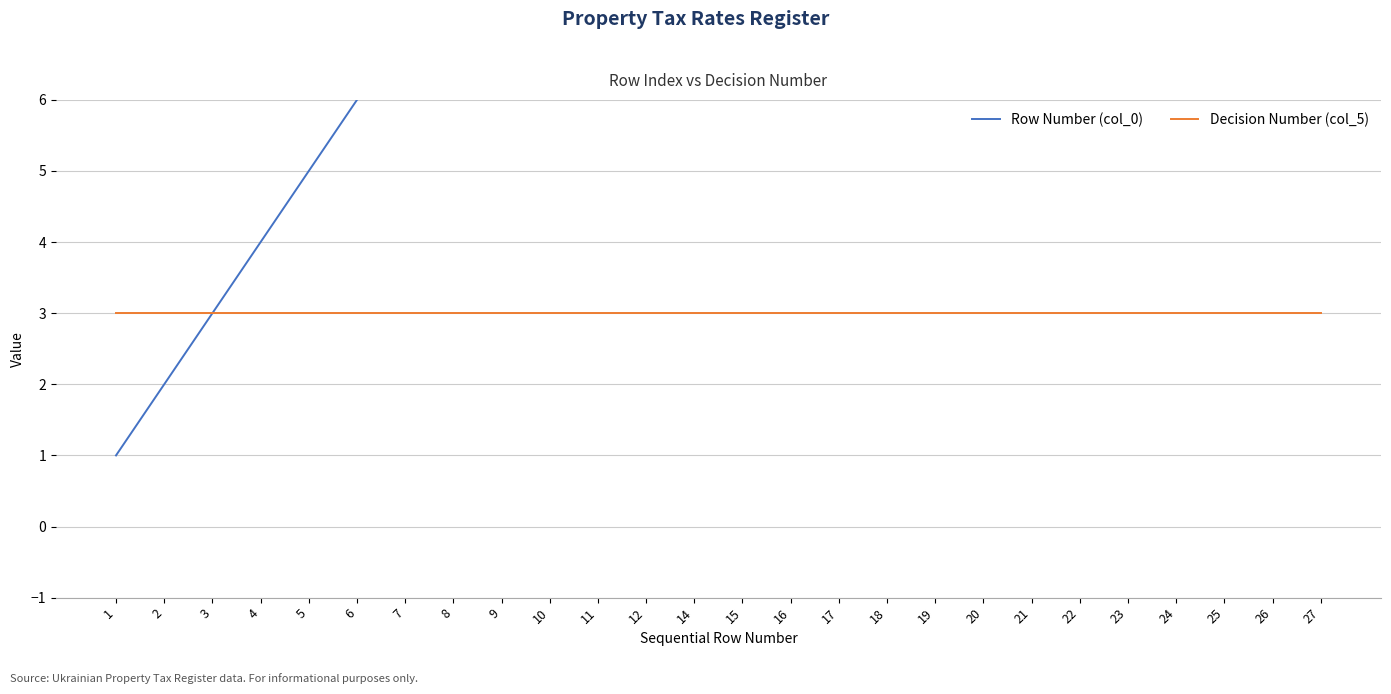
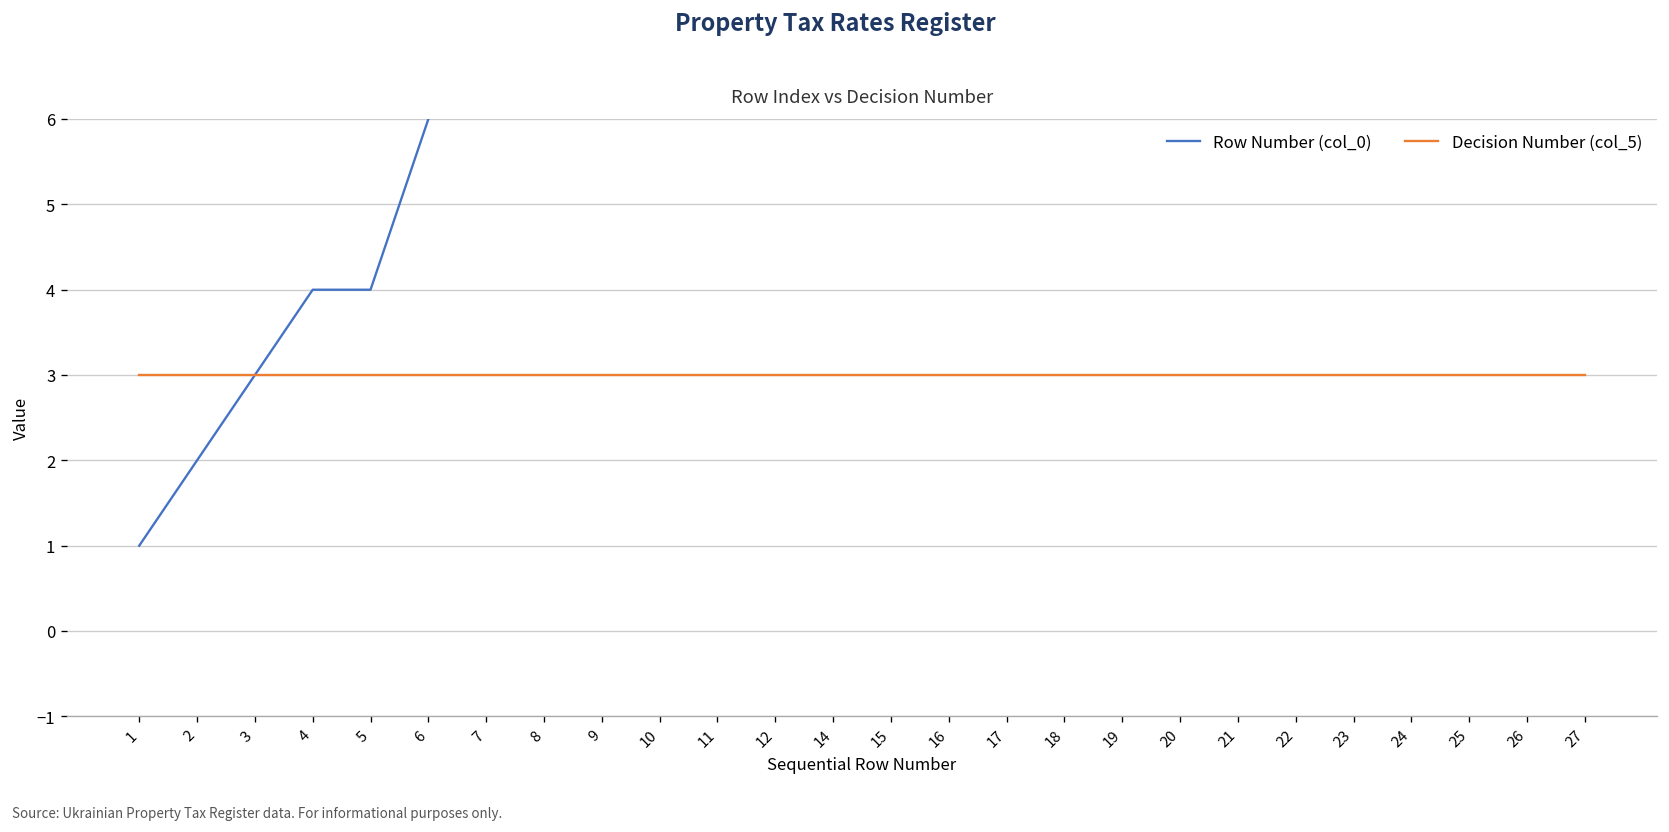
Row Number (col_0), 5: 5 -> 4
